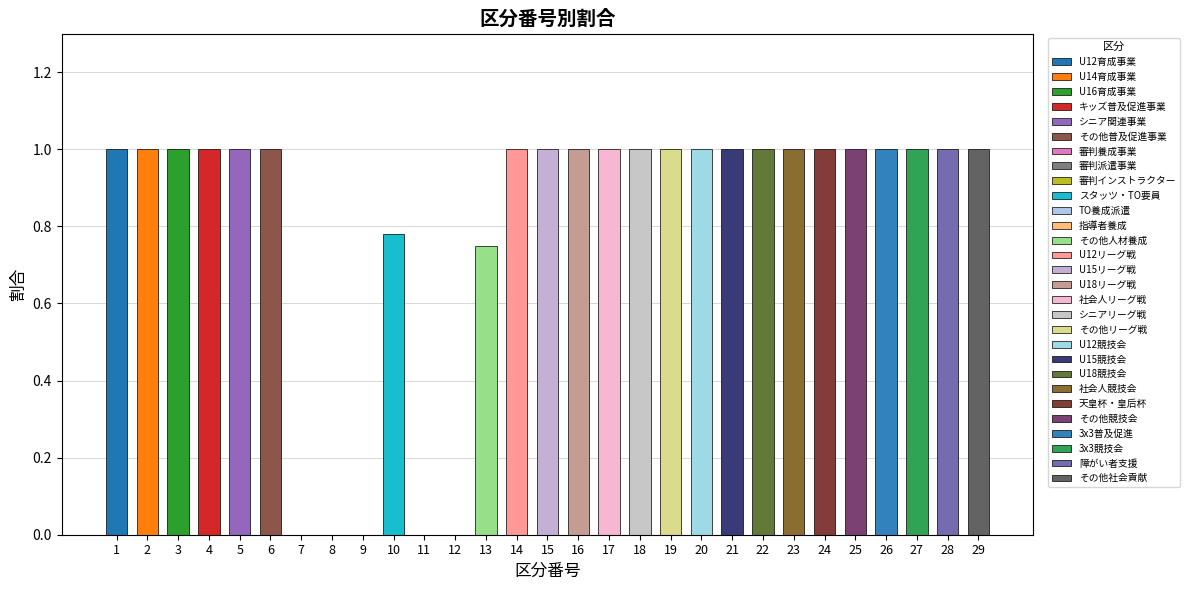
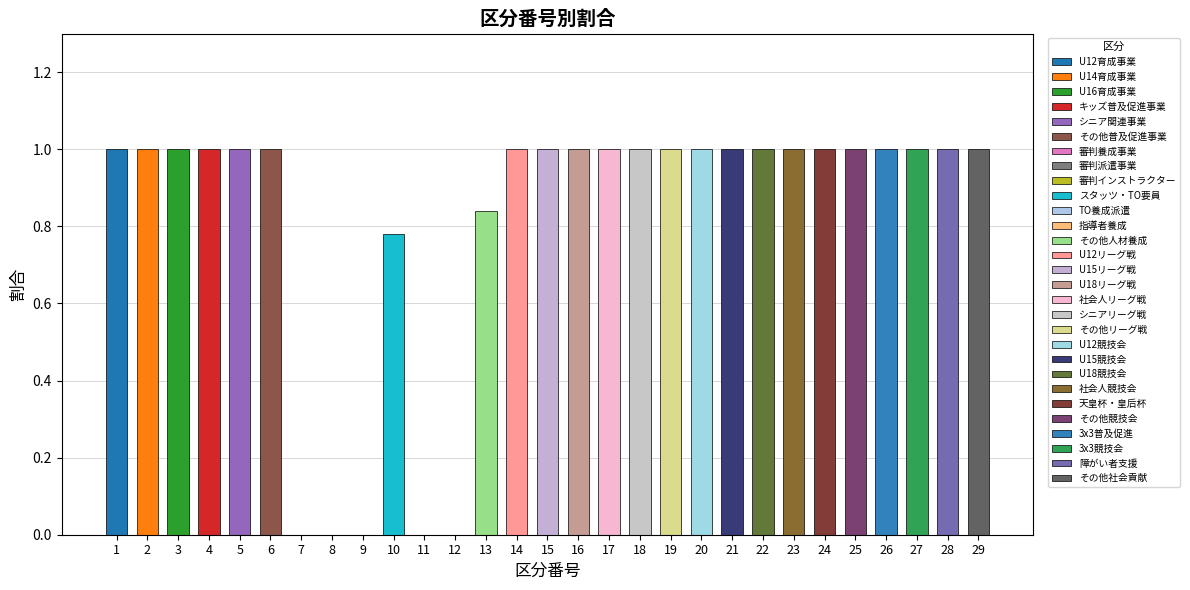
13: 0.75 -> 0.84
